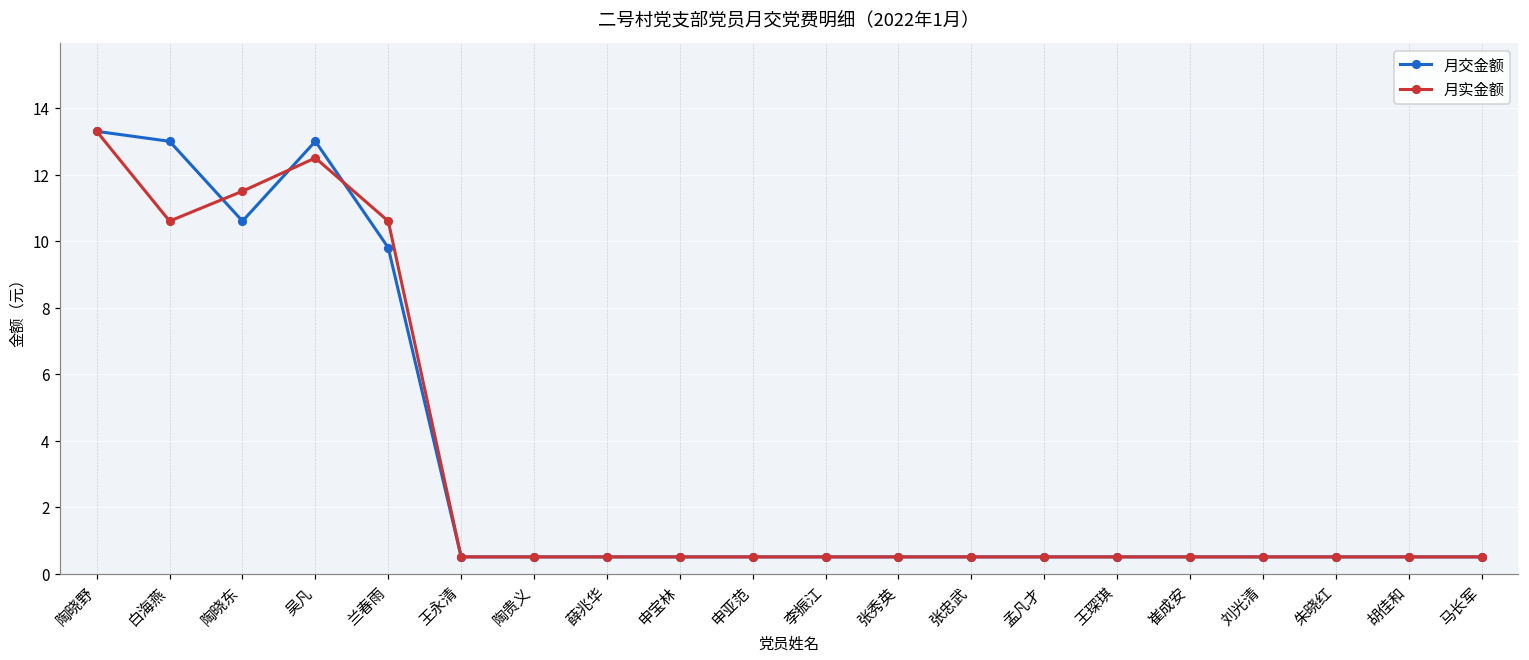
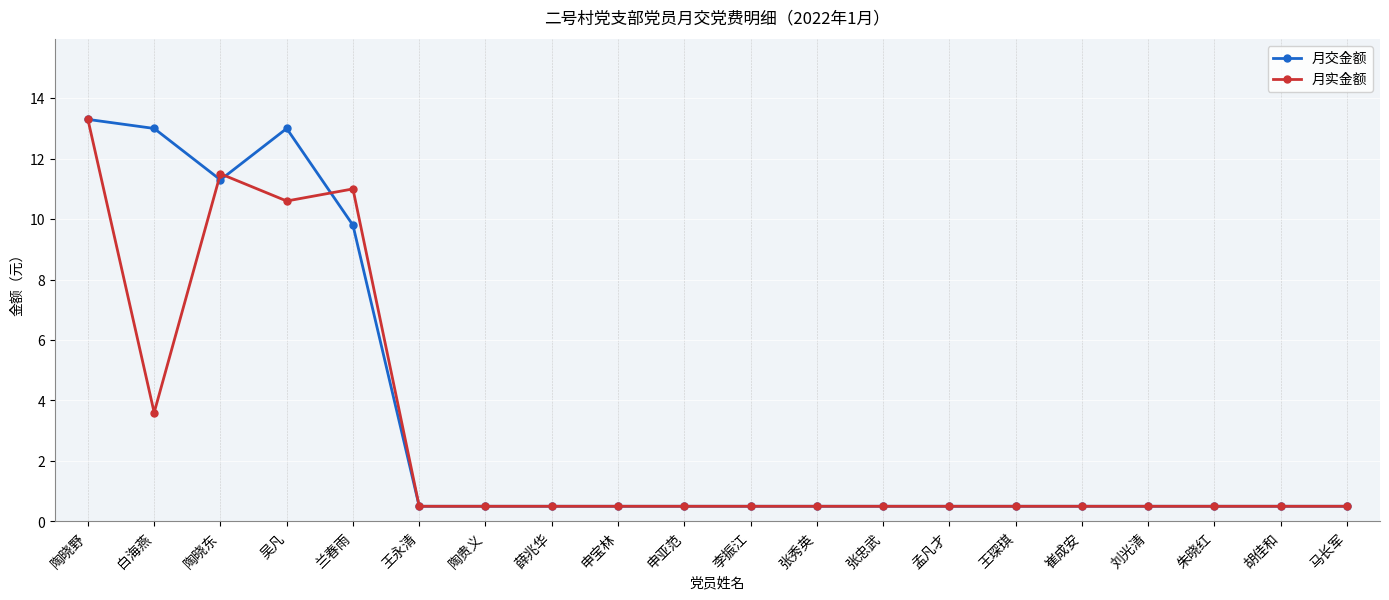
月实金额, 白海燕: 10.6 -> 3.6
月交金额, 陶晓东: 10.6 -> 11.3
月实金额, 吴凡: 12.5 -> 10.6
月实金额, 兰春雨: 10.6 -> 11.0
